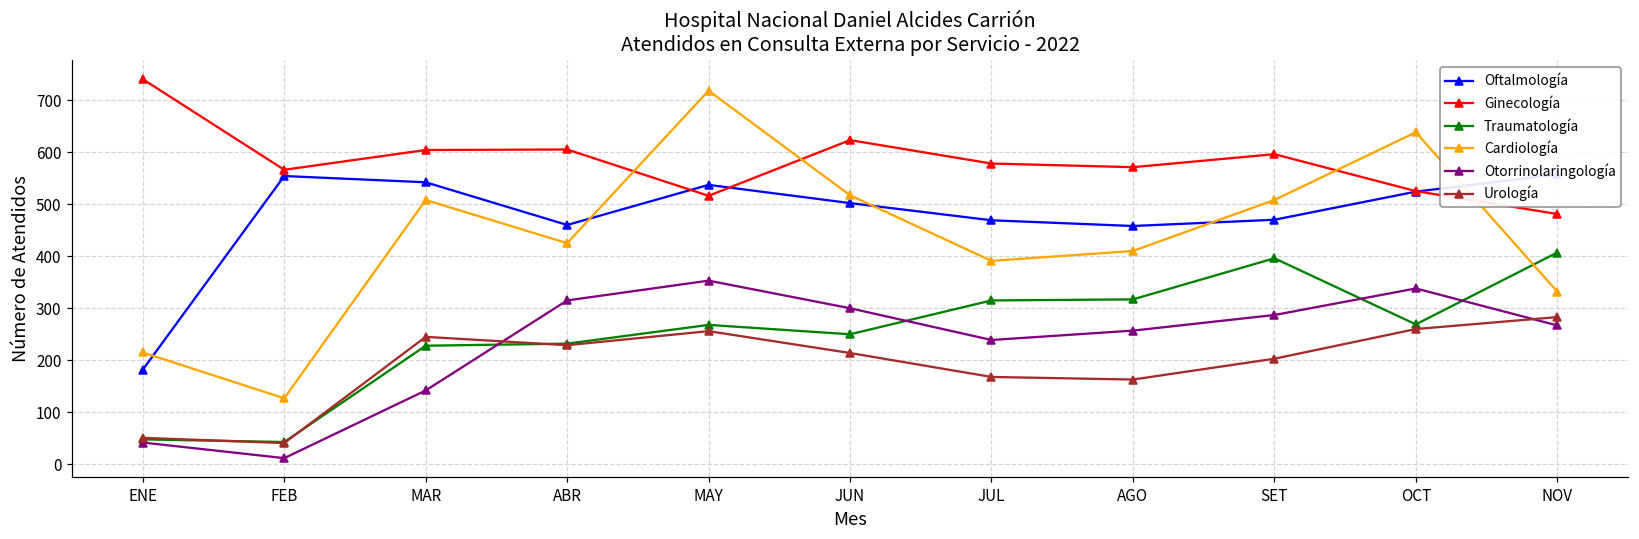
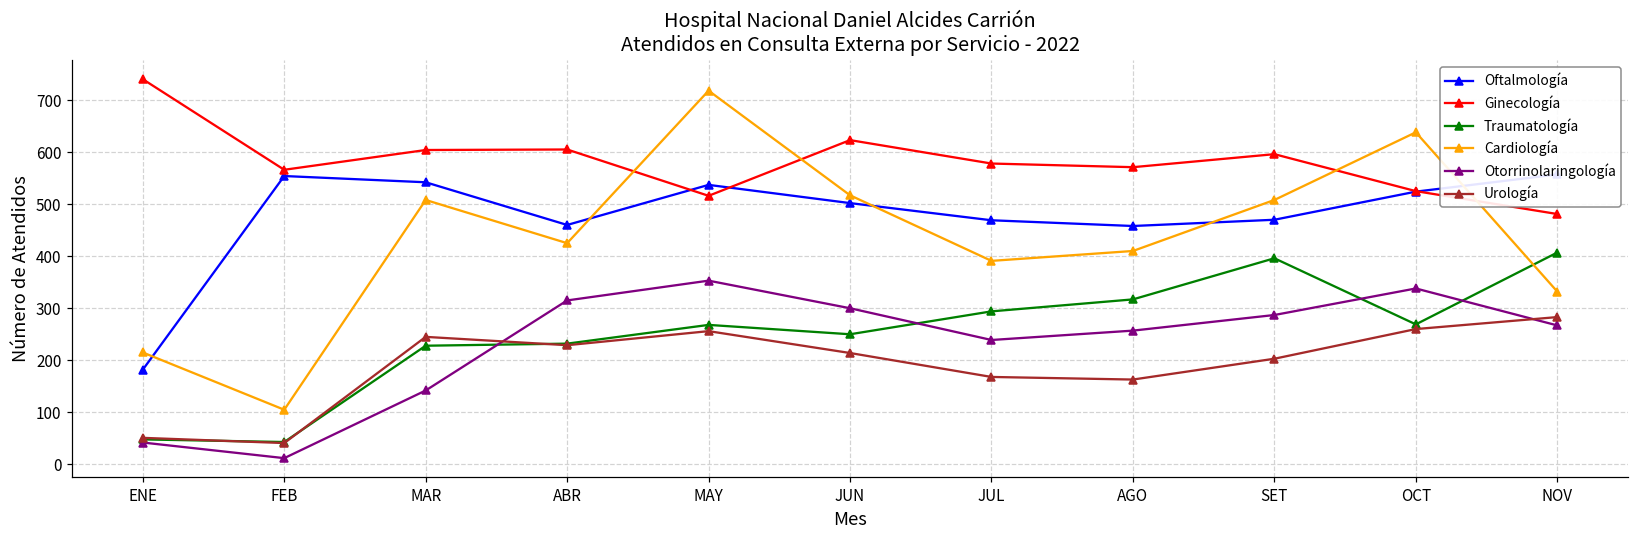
Cardiología, FEB: 130 -> 110
Traumatología, JUL: 320 -> 290
